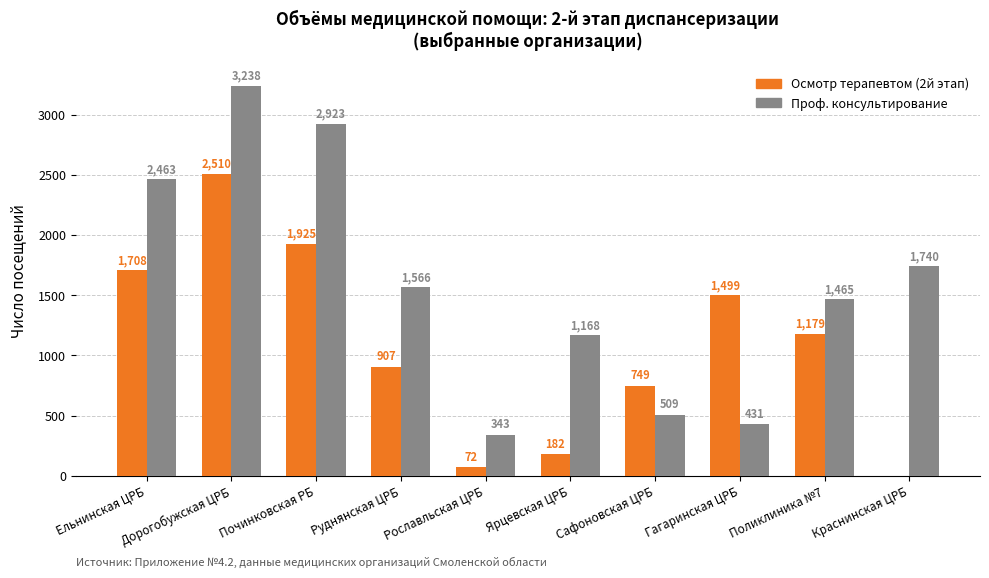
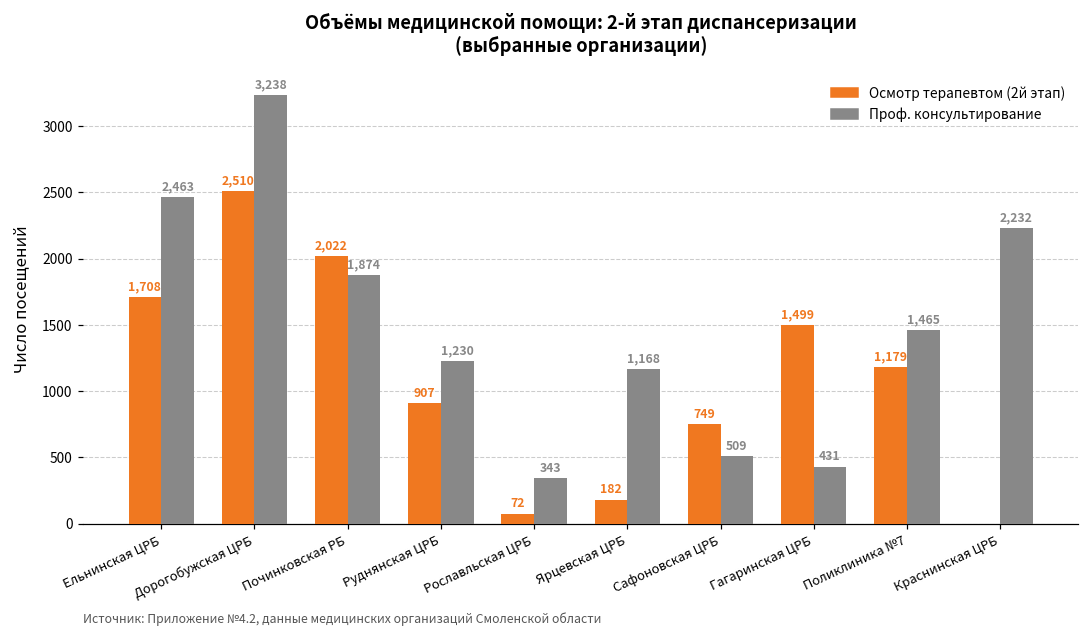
Осмотр терапевтом (2й этап), Починковская РБ: 1,925 -> 2,022
Проф. консультирование, Починковская РБ: 2,923 -> 1,874
Проф. консультирование, Руднянская ЦРБ: 1,566 -> 1,230
Проф. консультирование, Краснинская ЦРБ: 1,740 -> 2,232
